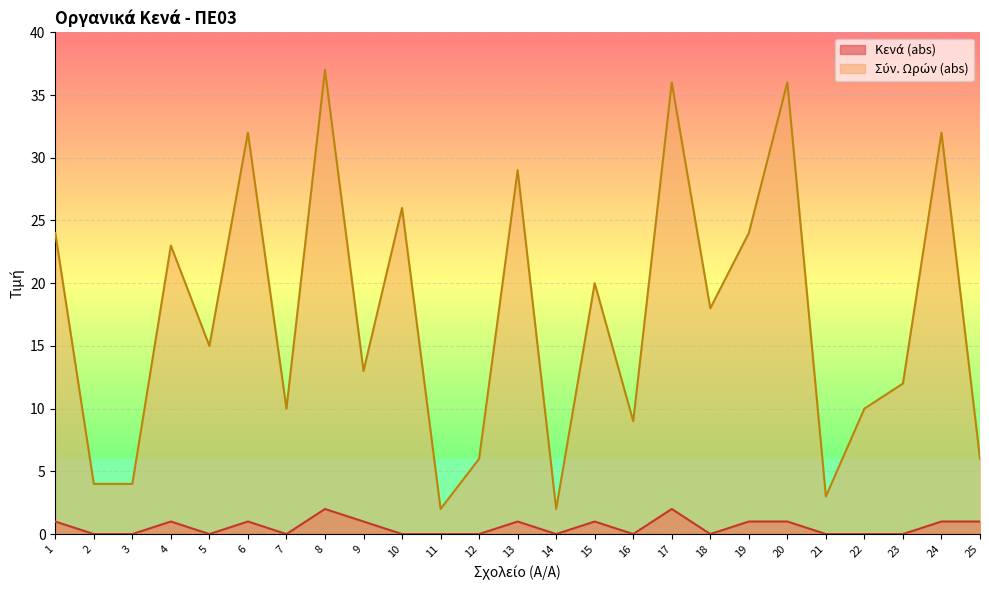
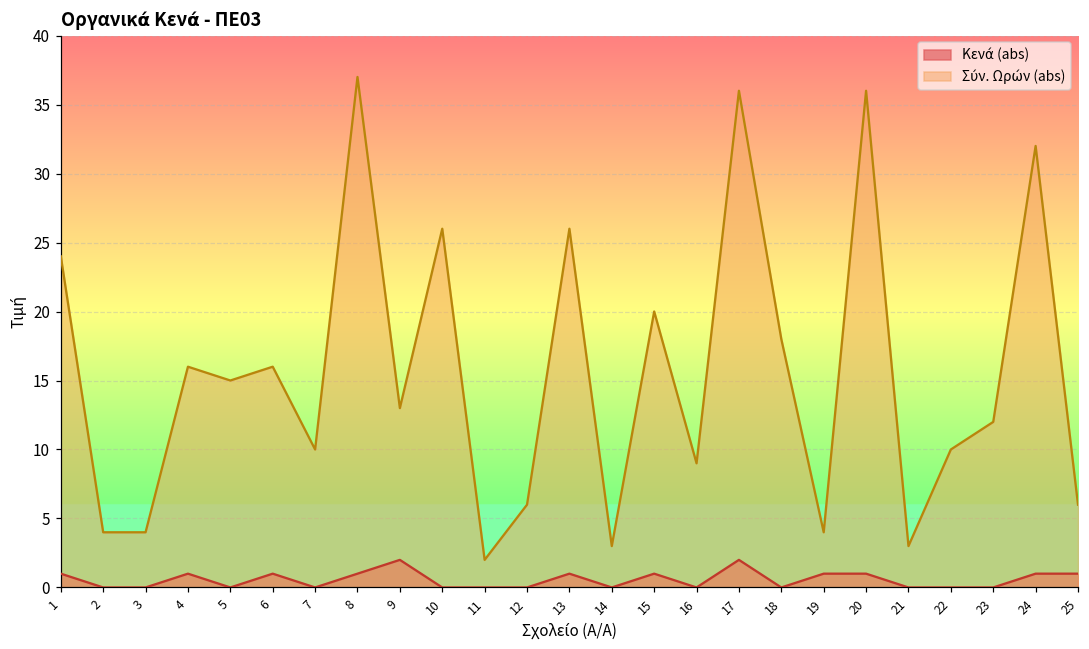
Σύν. Ωρών (abs), 4: 23 -> 16
Σύν. Ωρών (abs), 6: 32 -> 16
Κενά (abs), 8: 2 -> 1
Κενά (abs), 9: 1 -> 2
Σύν. Ωρών (abs), 13: 29 -> 26
Σύν. Ωρών (abs), 14: 2 -> 3
Σύν. Ωρών (abs), 19: 24 -> 4
